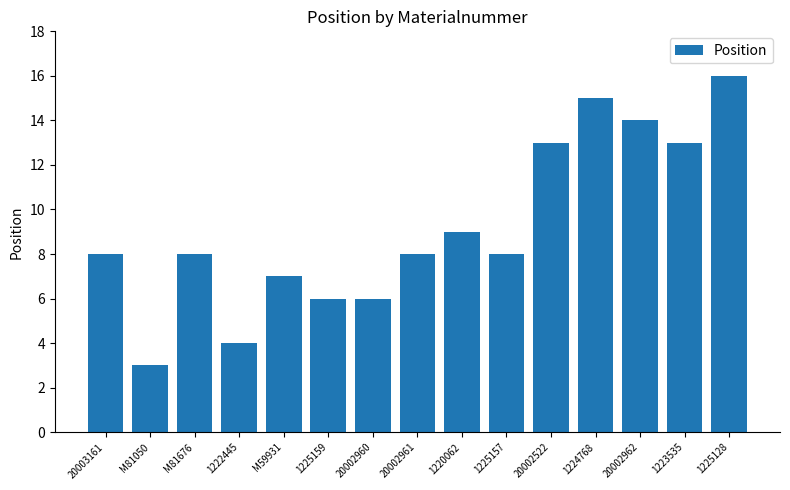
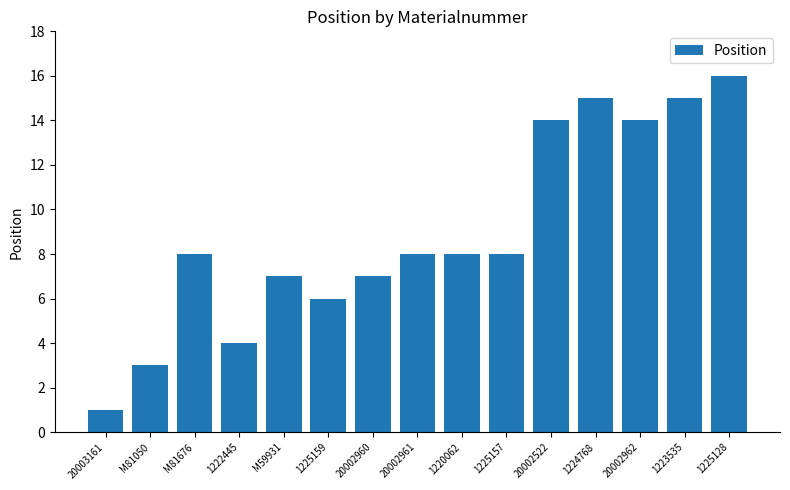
20003161: 8 -> 1
20002960: 6 -> 7
1220062: 9 -> 8
20002522: 13 -> 14
1223535: 13 -> 15
